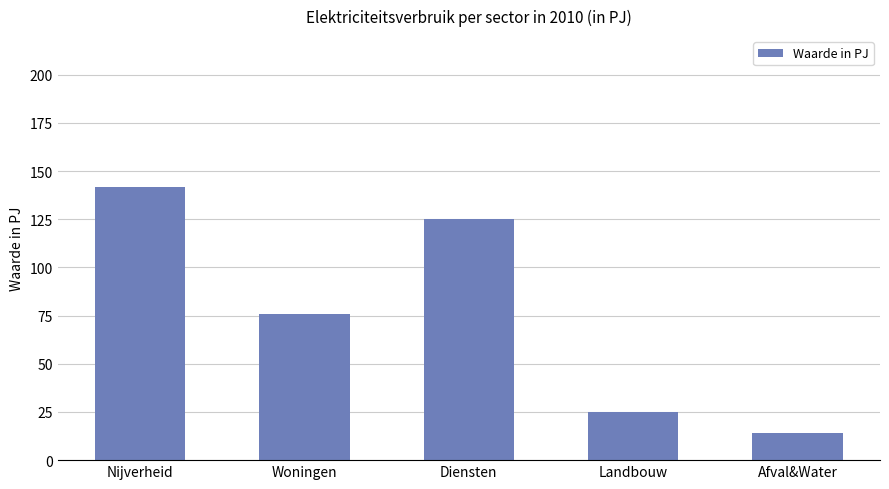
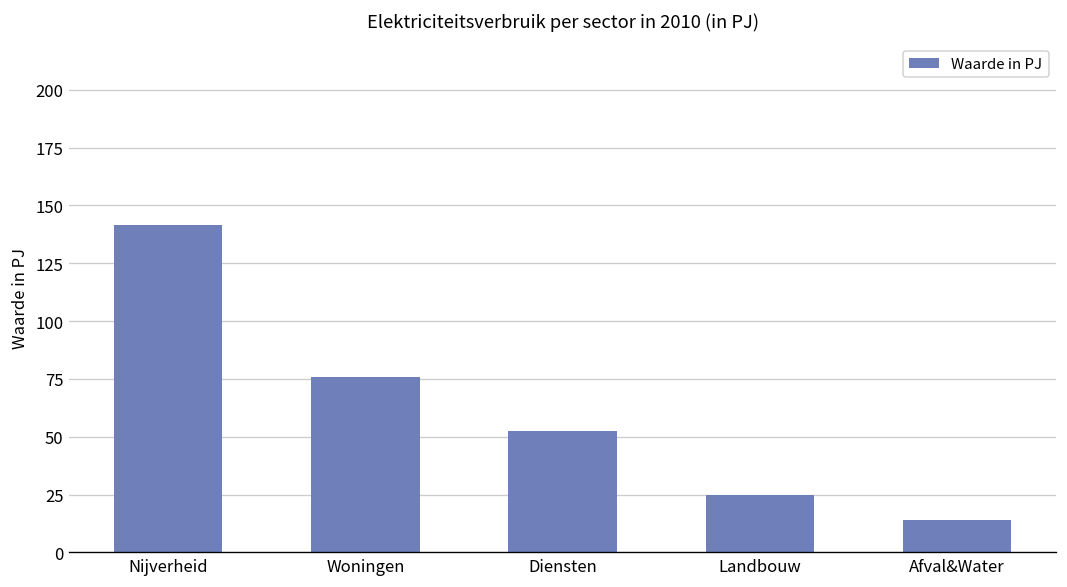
Diensten: 125 -> 52
